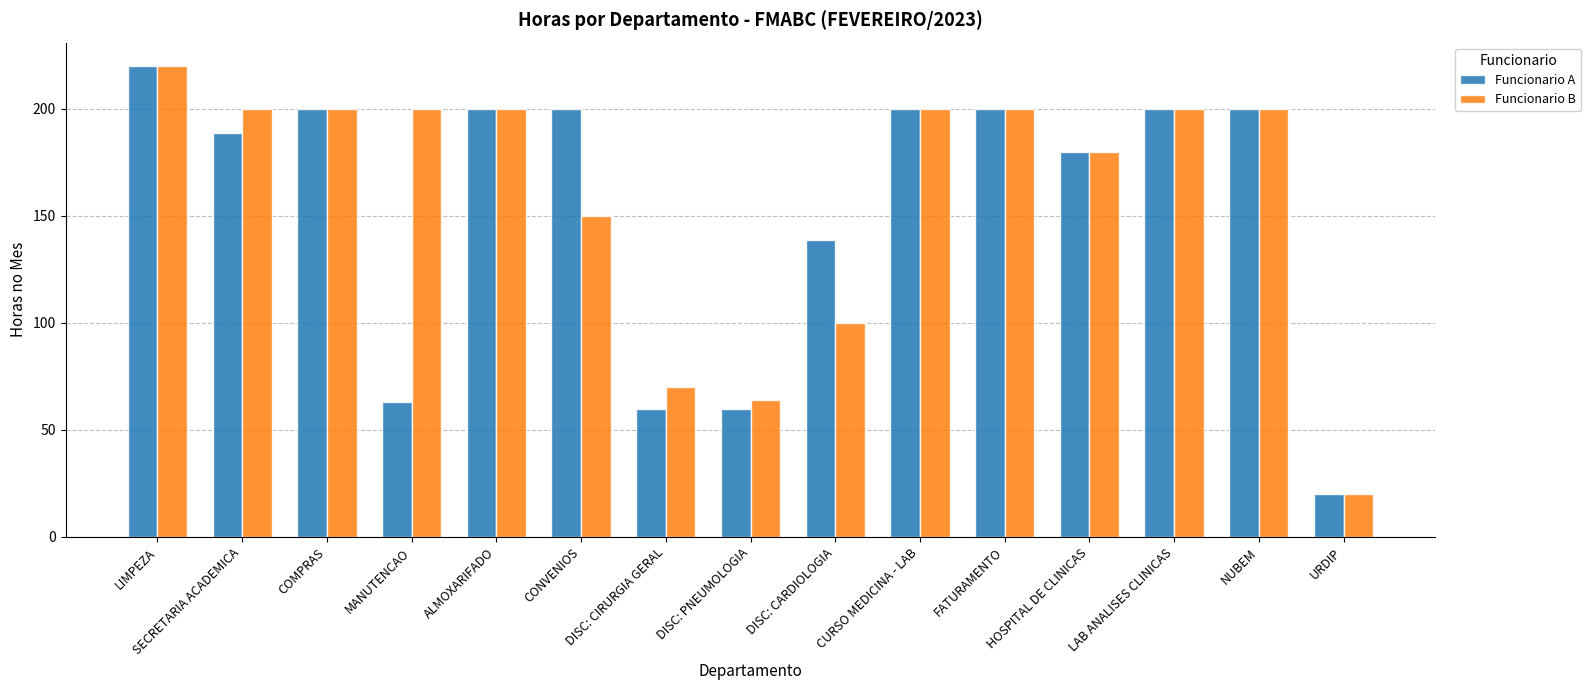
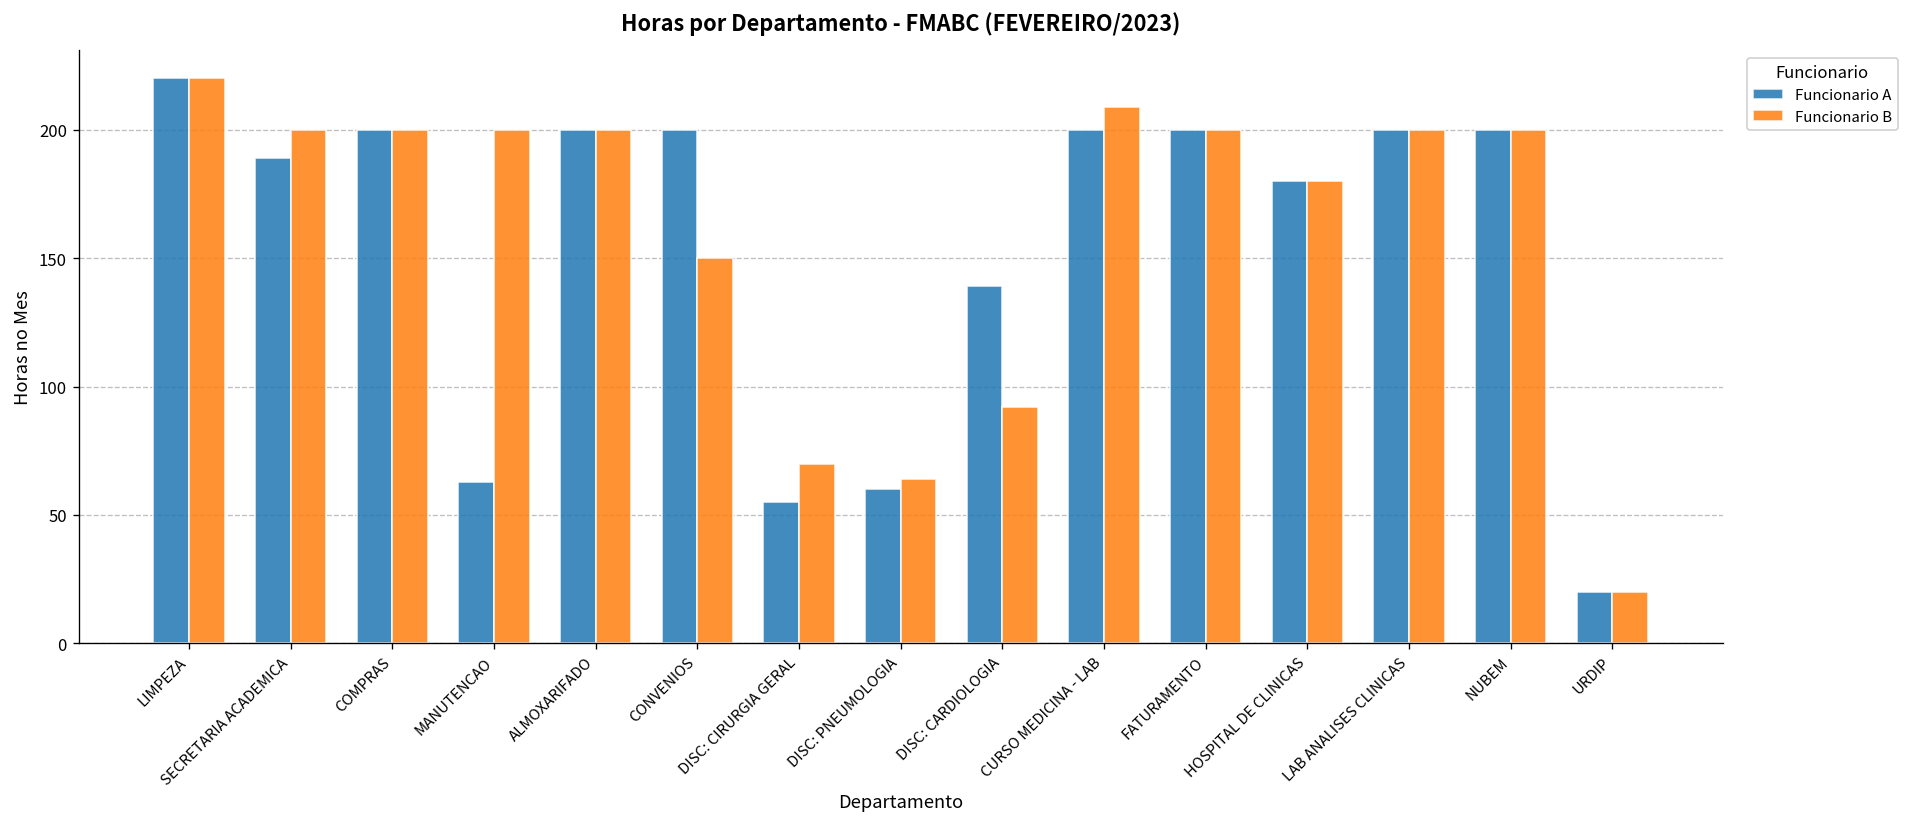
Funcionario A, DISC: CIRURGIA GERAL: 60 -> 55
Funcionario B, DISC: CARDIOLOGIA: 100 -> 92
Funcionario B, CURSO MEDICINA - LAB: 200 -> 209
